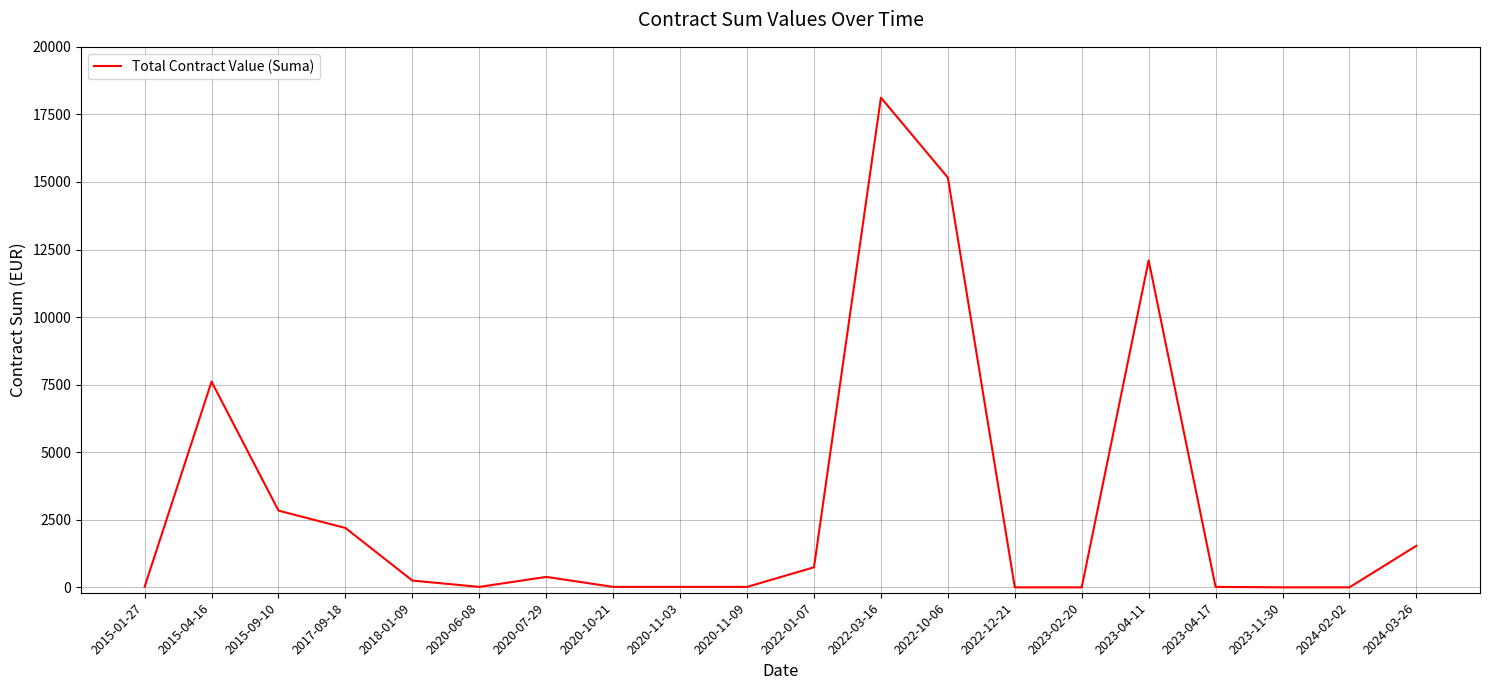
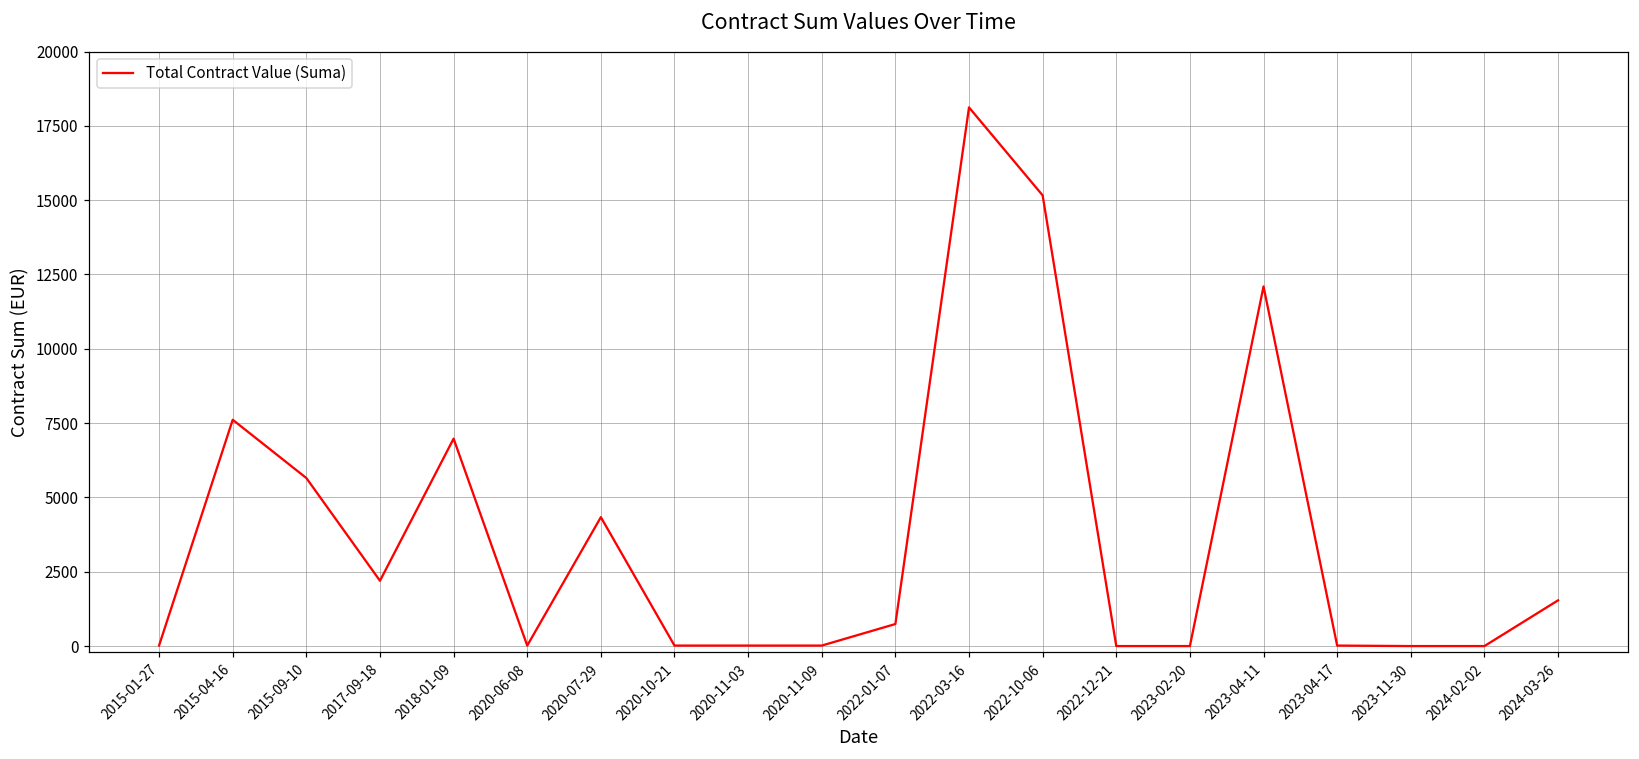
2015-09-10: 2800 -> 5700
2018-01-09: 300 -> 7000
2020-07-29: 400 -> 4300
